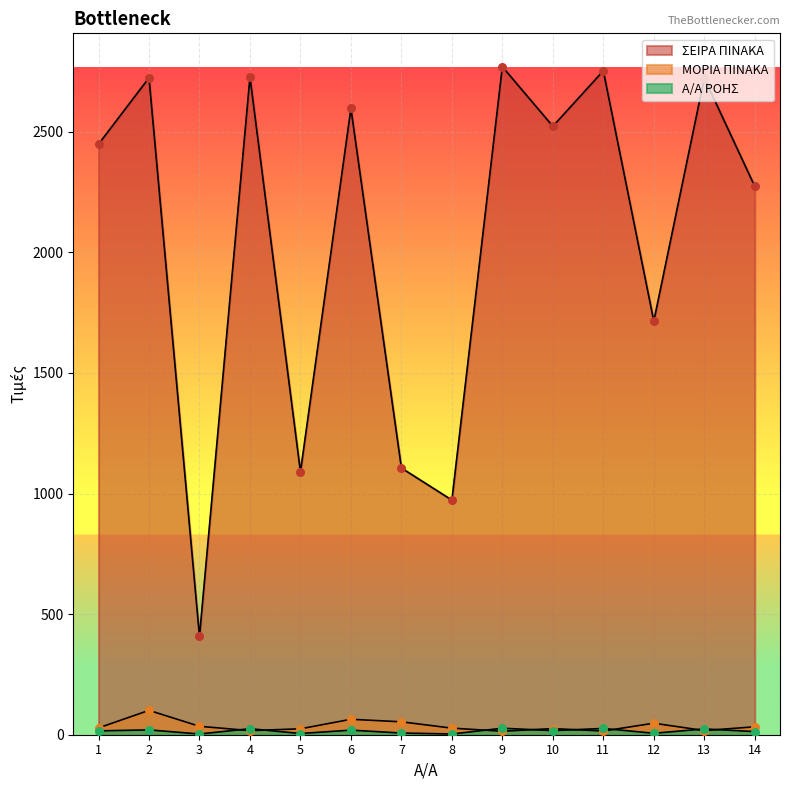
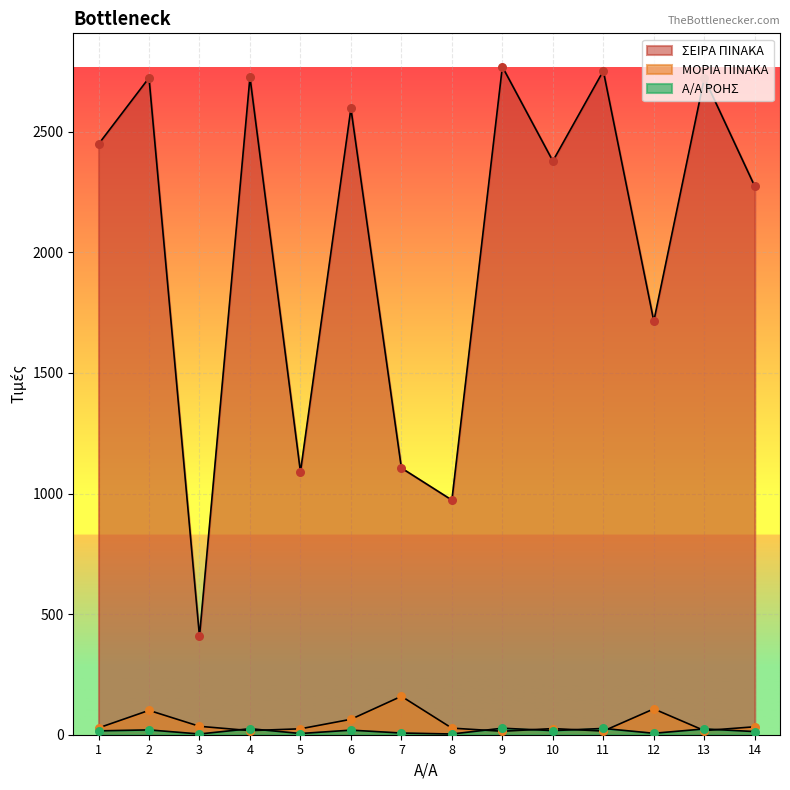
ΜΟΡΙΑ ΠΙΝΑΚΑ, 7: 50 -> 160
ΣΕΙΡΑ ΠΙΝΑΚΑ, 10: 2520 -> 2380
ΜΟΡΙΑ ΠΙΝΑΚΑ, 12: 50 -> 110
